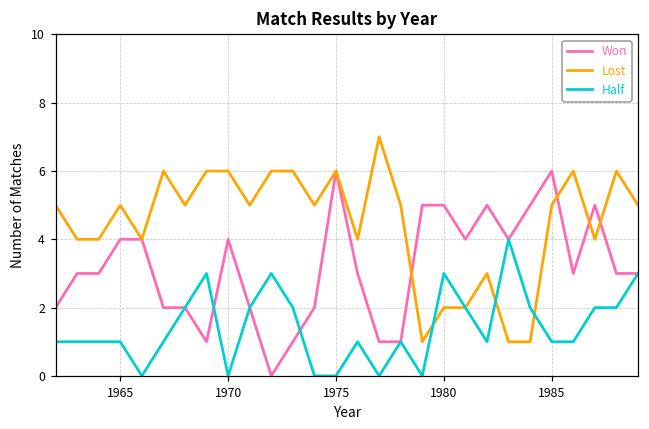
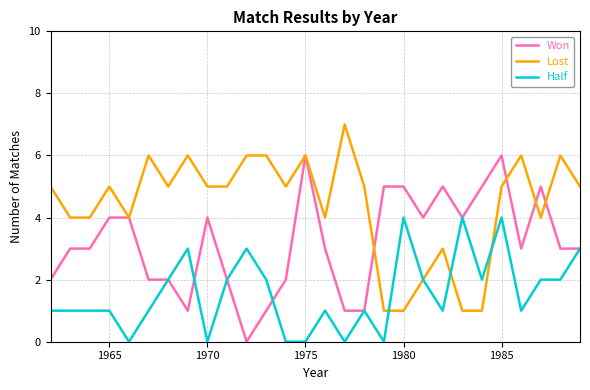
Lost, 1970: 6 -> 5
Lost, 1980: 2 -> 1
Half, 1980: 3 -> 4
Half, 1985: 1 -> 4
